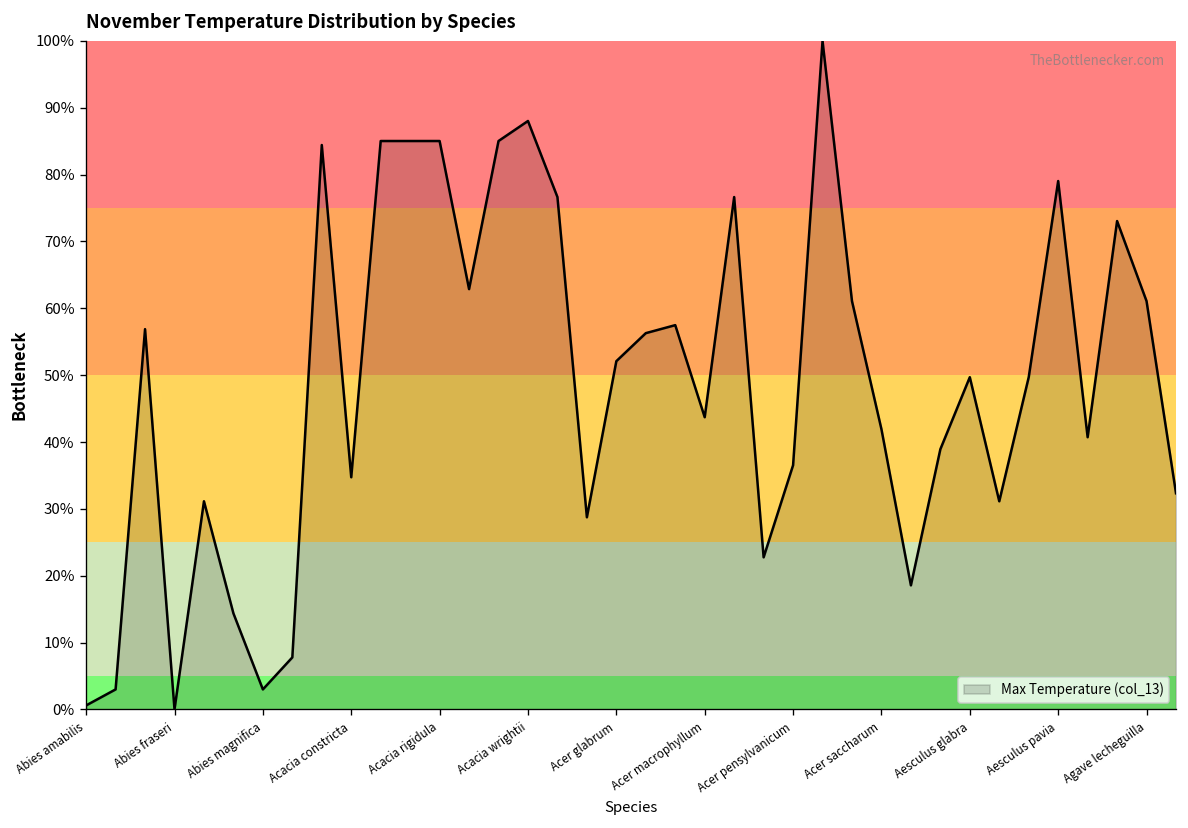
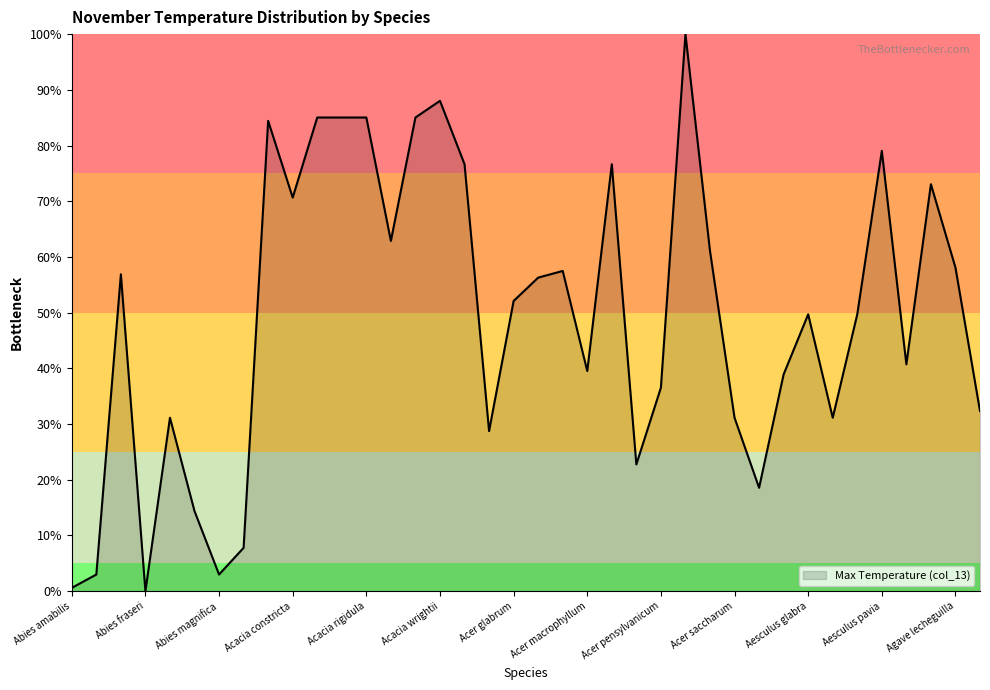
Acacia constricta: 35% -> 71%
Acer macrophyllum: 44% -> 40%
Acer saccharum: 42% -> 31%
Agave lecheguilla: 61% -> 58%
